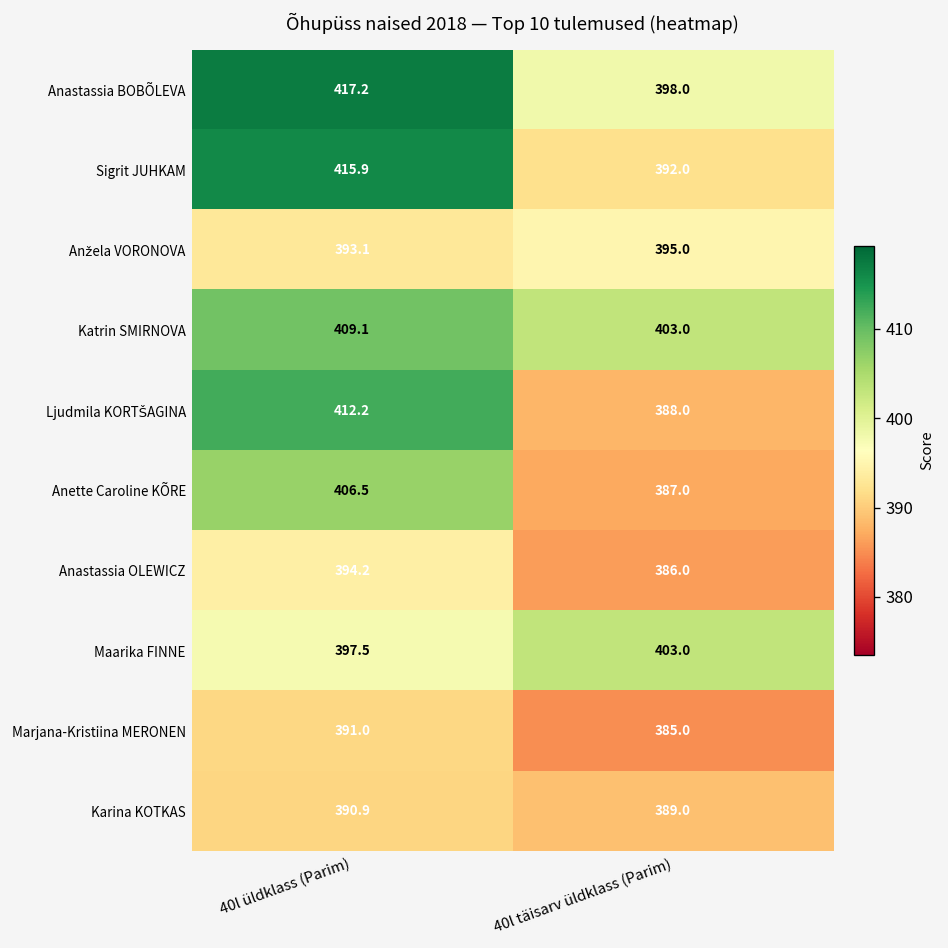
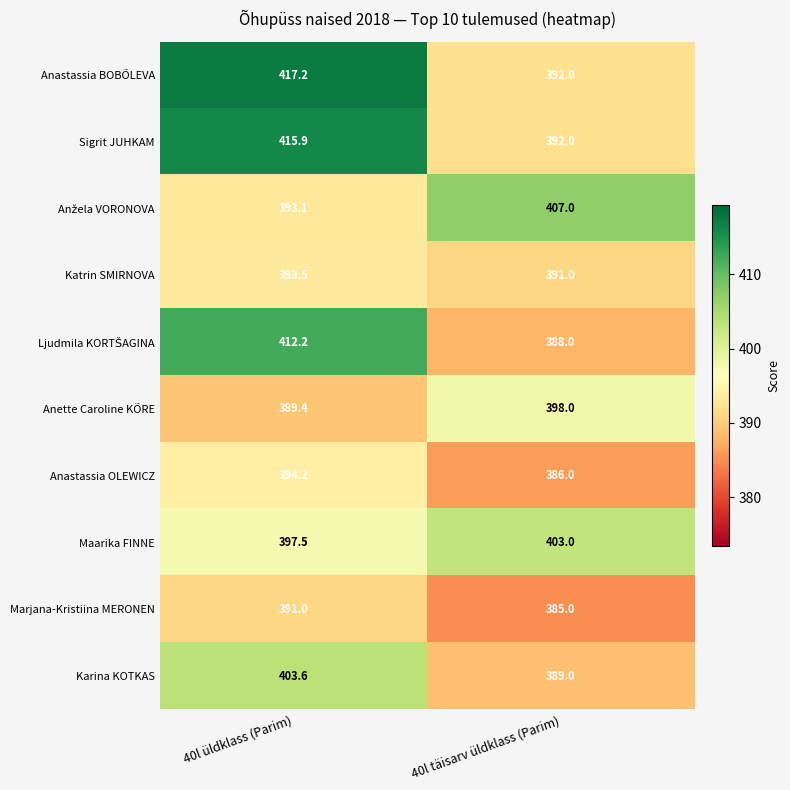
Anastassia BOBÕLEVA, 40l täisarv üldklass (Parim): 398.0 -> 392.0
Anžela VORONOVA, 40l täisarv üldklass (Parim): 395.0 -> 407.0
Katrin SMIRNOVA, 40l üldklass (Parim): 409.1 -> 393.5
Katrin SMIRNOVA, 40l täisarv üldklass (Parim): 403.0 -> 391.0
Anette Caroline KÕRE, 40l üldklass (Parim): 406.5 -> 389.4
Anette Caroline KÕRE, 40l täisarv üldklass (Parim): 387.0 -> 398.0
Karina KOTKAS, 40l üldklass (Parim): 390.9 -> 403.6
